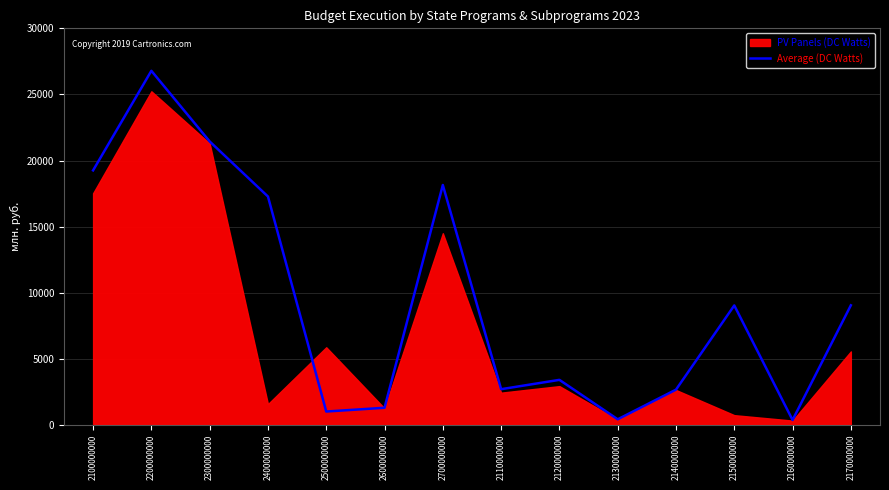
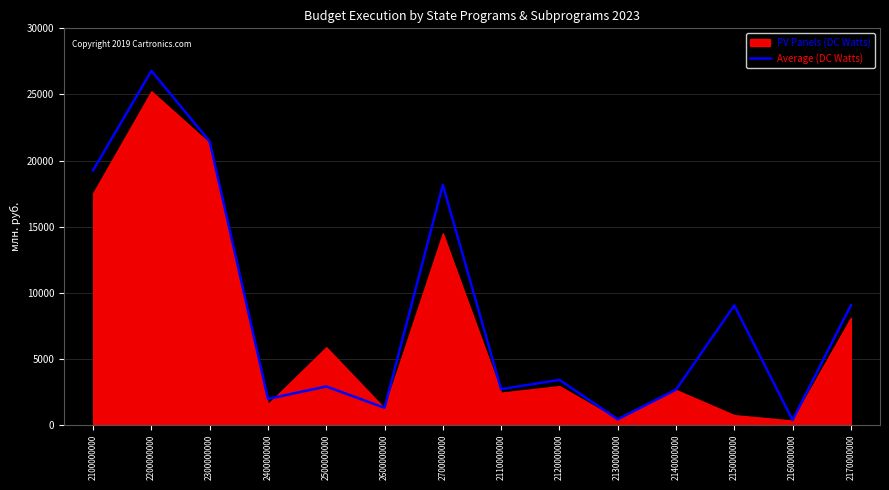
Average (DC Watts), 2400000000: 17300 -> 2000
Average (DC Watts), 2500000000: 1000 -> 2900
PV Panels (DC Watts), 2170000000: 5600 -> 8100
